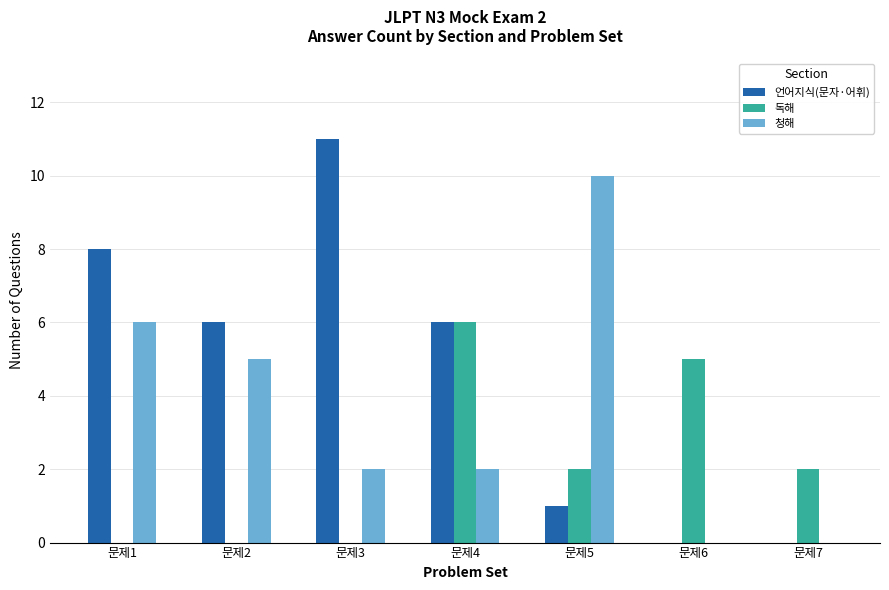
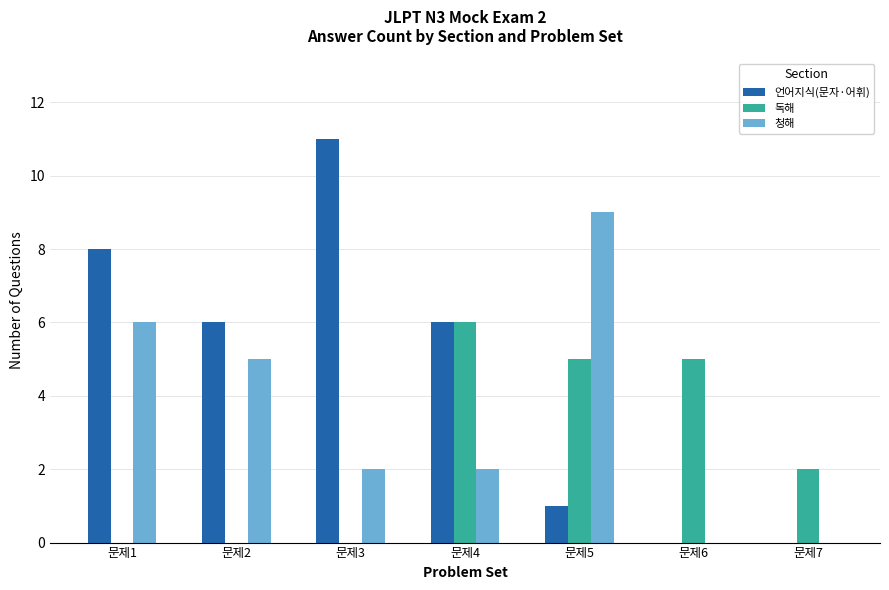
독해, 문제5: 2 -> 5
청해, 문제5: 10 -> 9
